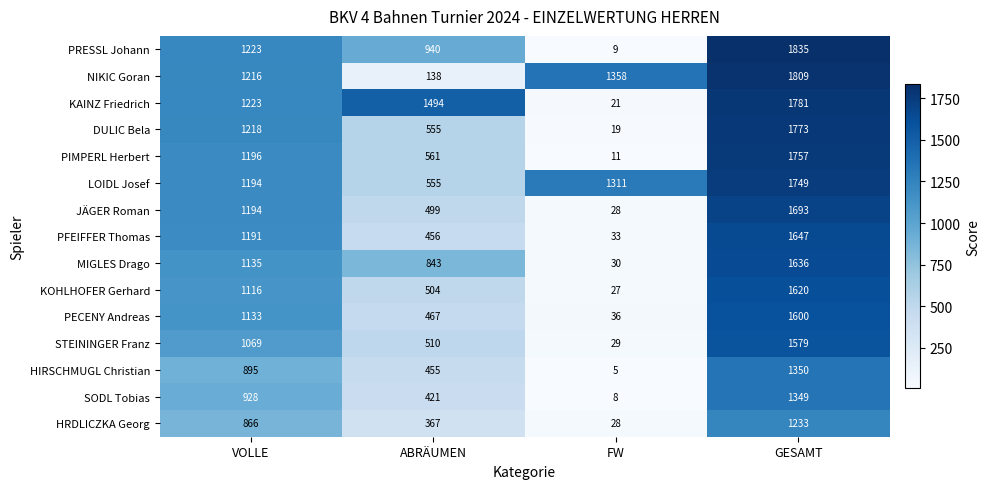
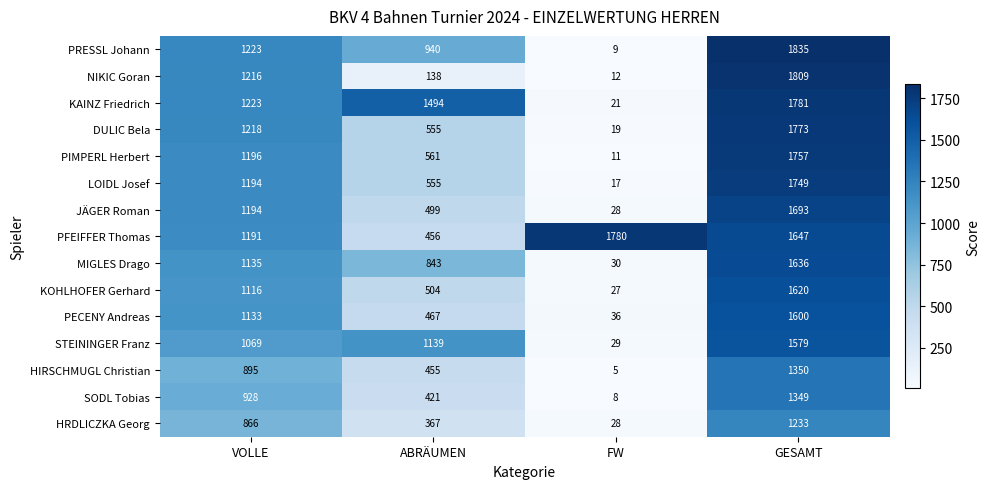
NIKIC Goran, FW: 1358 -> 12
LOIDL Josef, FW: 1311 -> 17
PFEIFFER Thomas, FW: 33 -> 1780
STEININGER Franz, ABRÄUMEN: 510 -> 1139
